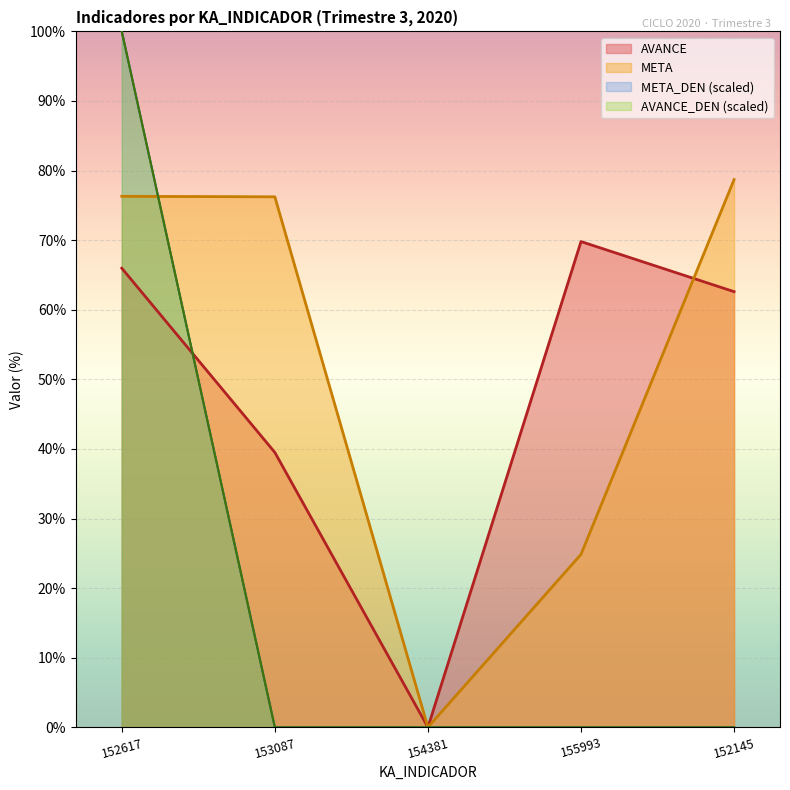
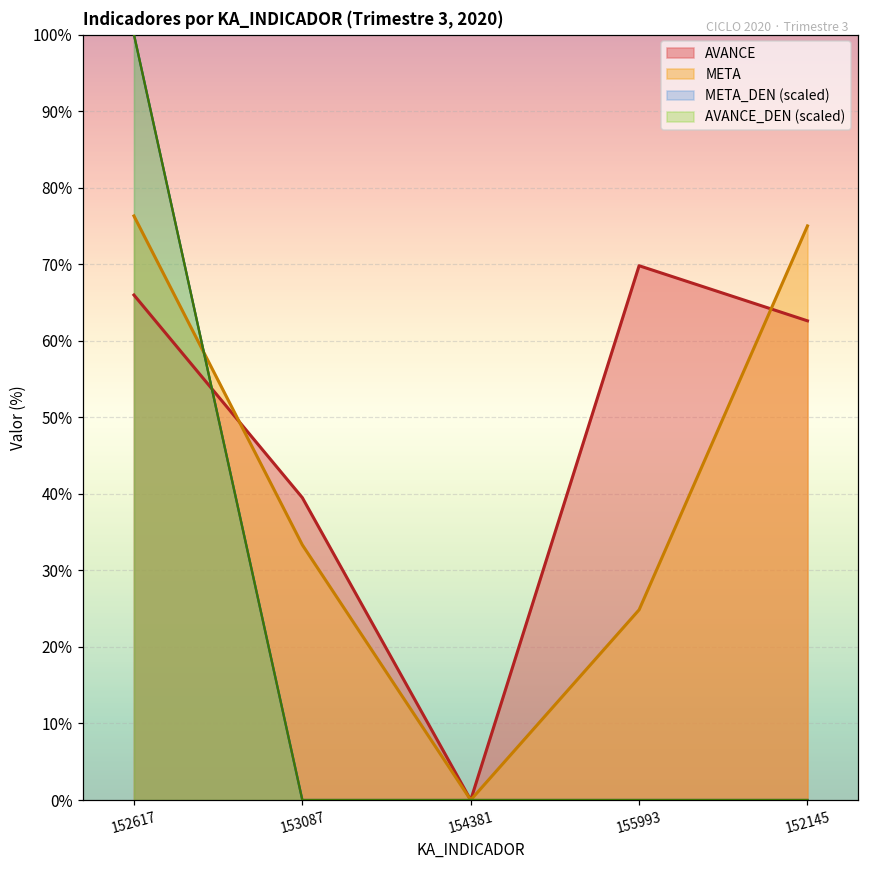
META, 153087: 76% -> 33%
META, 152145: 79% -> 75%
